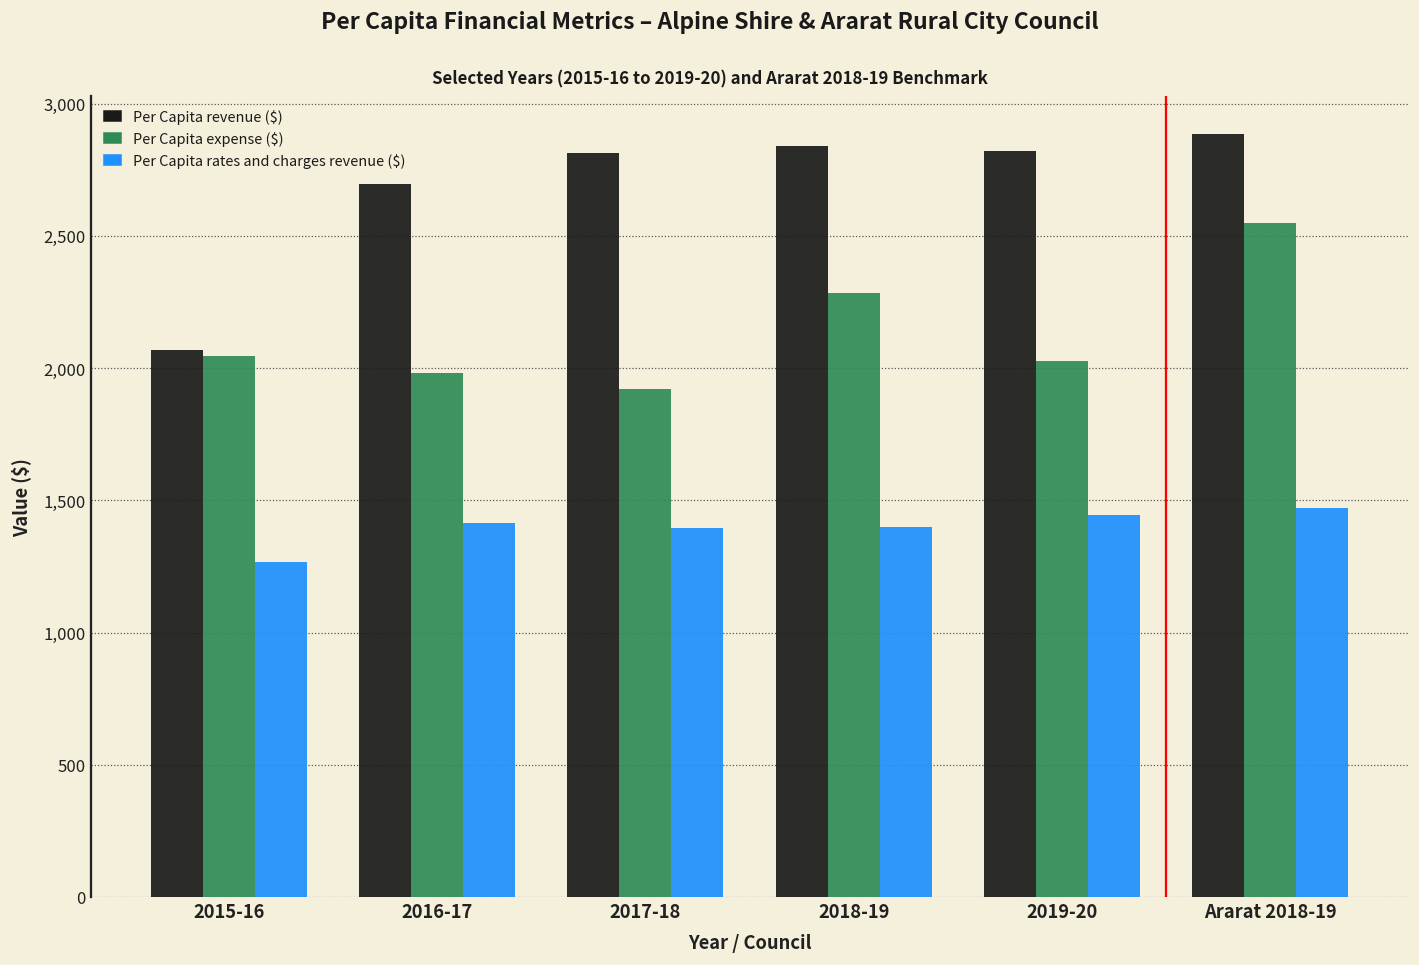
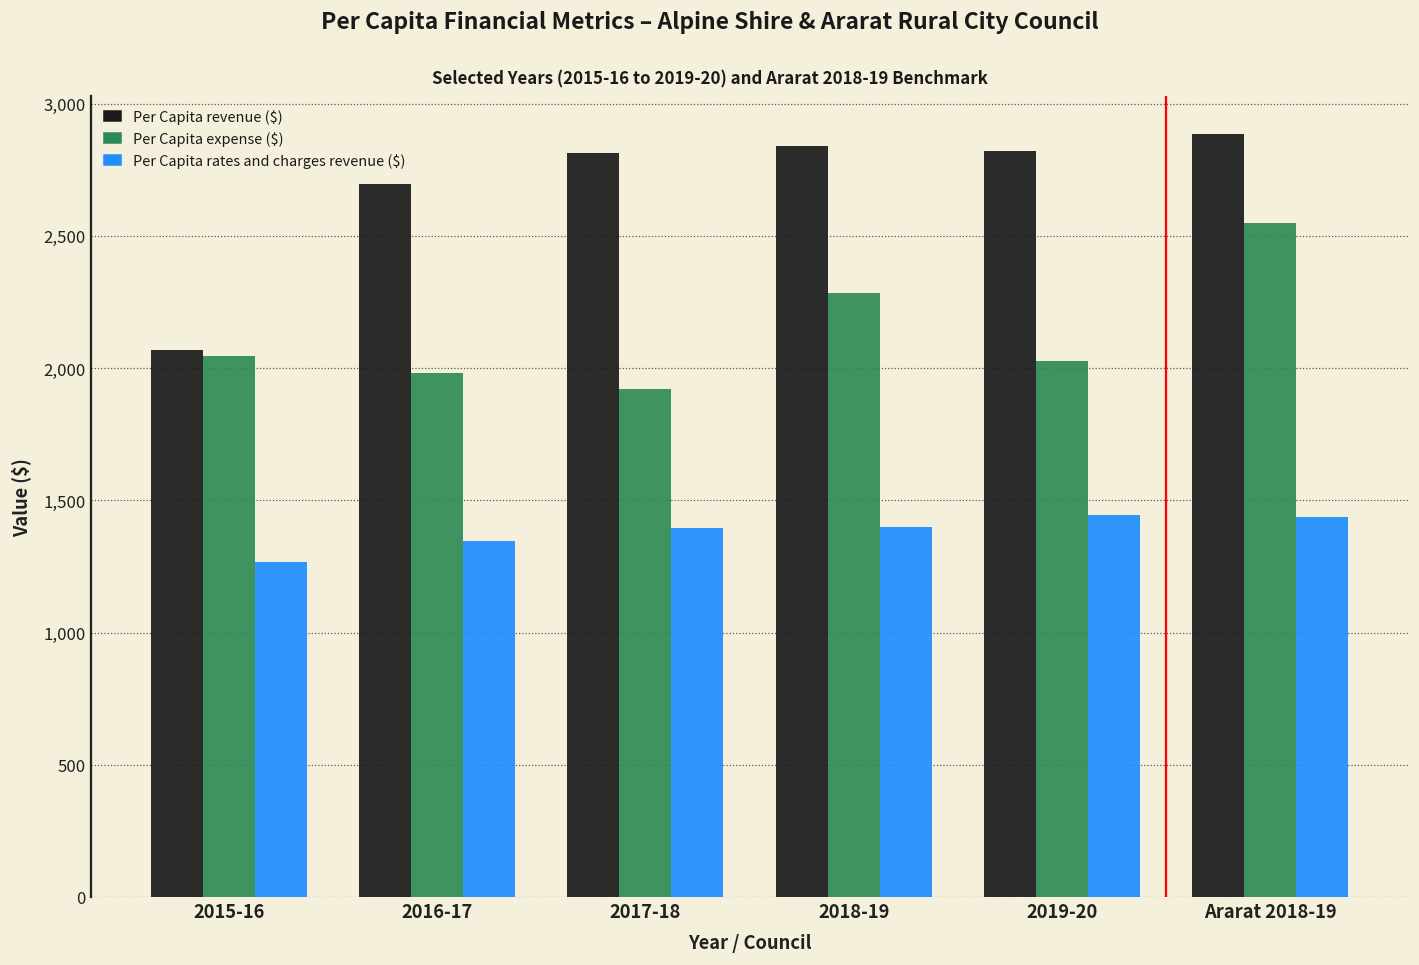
Per Capita rates and charges revenue ($), 2016-17: 1,410 -> 1,350
Per Capita rates and charges revenue ($), Ararat 2018-19: 1,470 -> 1,440
